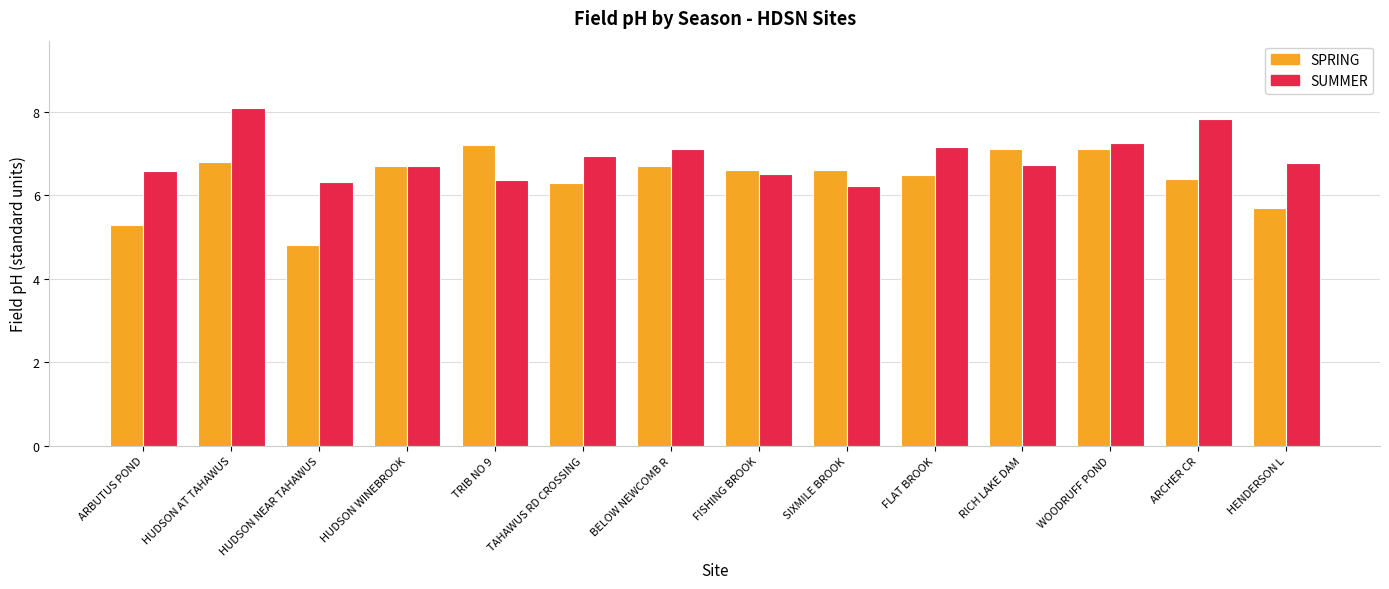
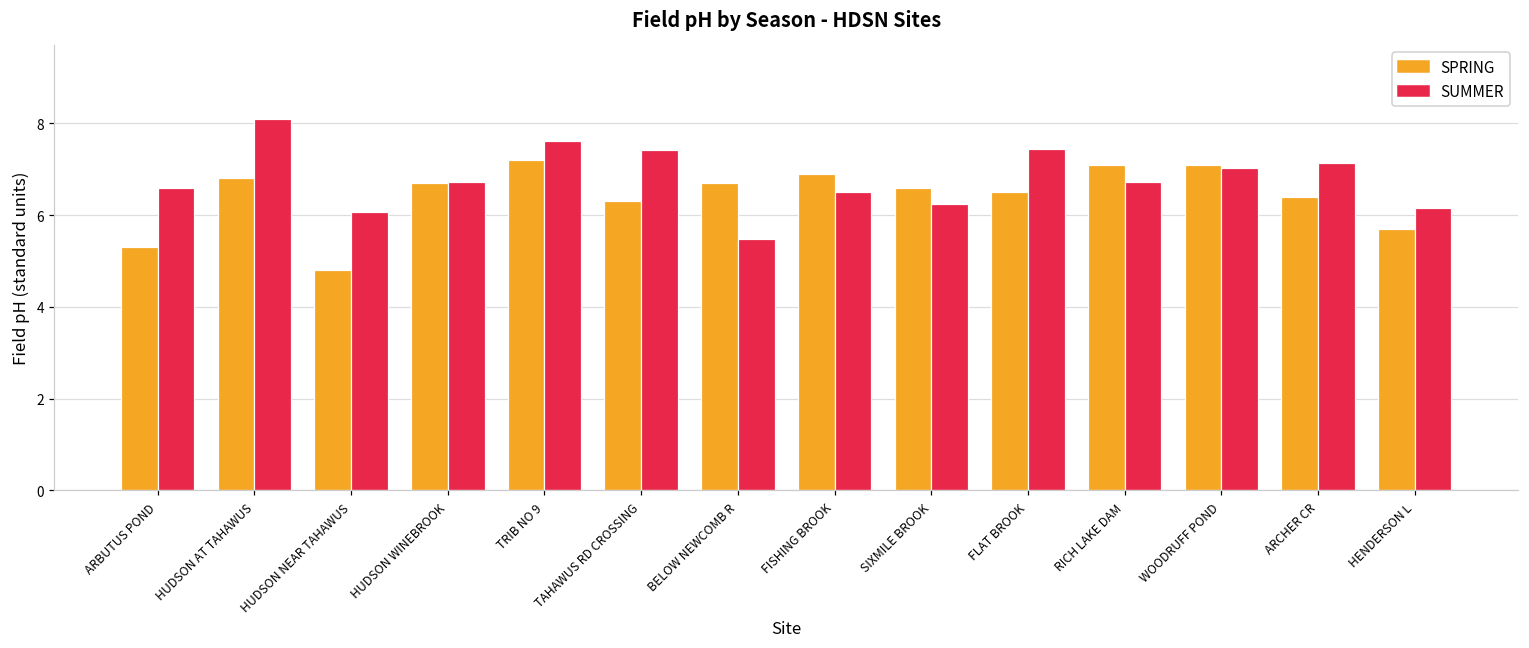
SUMMER, HUDSON NEAR TAHAWUS: 6.3 -> 6.1
SUMMER, TRIB NO 9: 6.4 -> 7.6
SUMMER, TAHAWUS RD CROSSING: 6.9 -> 7.4
SUMMER, BELOW NEWCOMB R: 7.1 -> 5.5
SPRING, FISHING BROOK: 6.6 -> 6.9
SUMMER, FLAT BROOK: 7.2 -> 7.4
SUMMER, WOODRUFF POND: 7.3 -> 7.0
SUMMER, ARCHER CR: 7.8 -> 7.1
SUMMER, HENDERSON L: 6.8 -> 6.2
